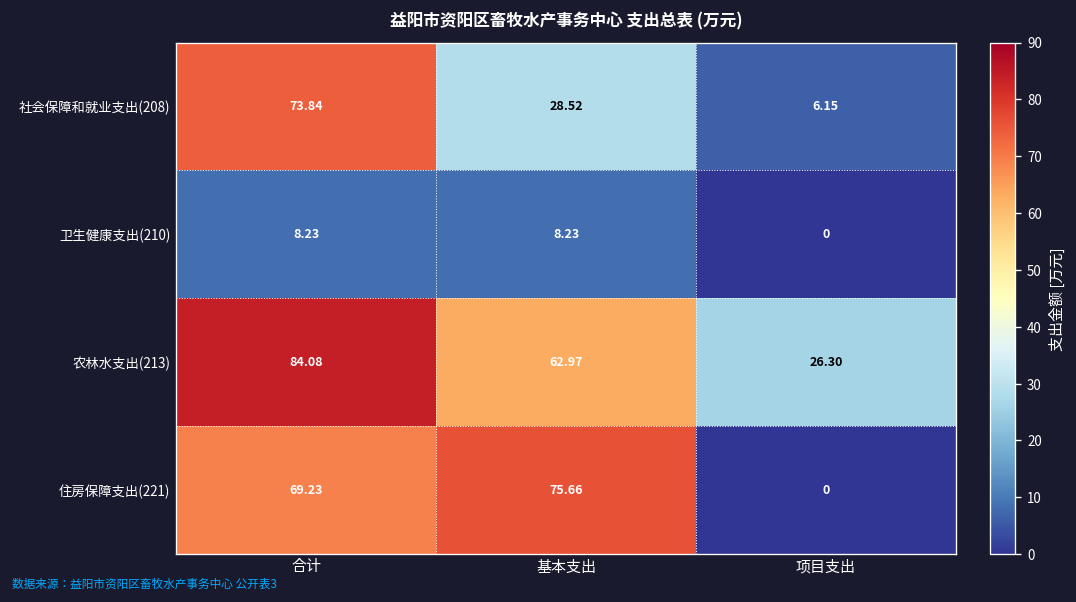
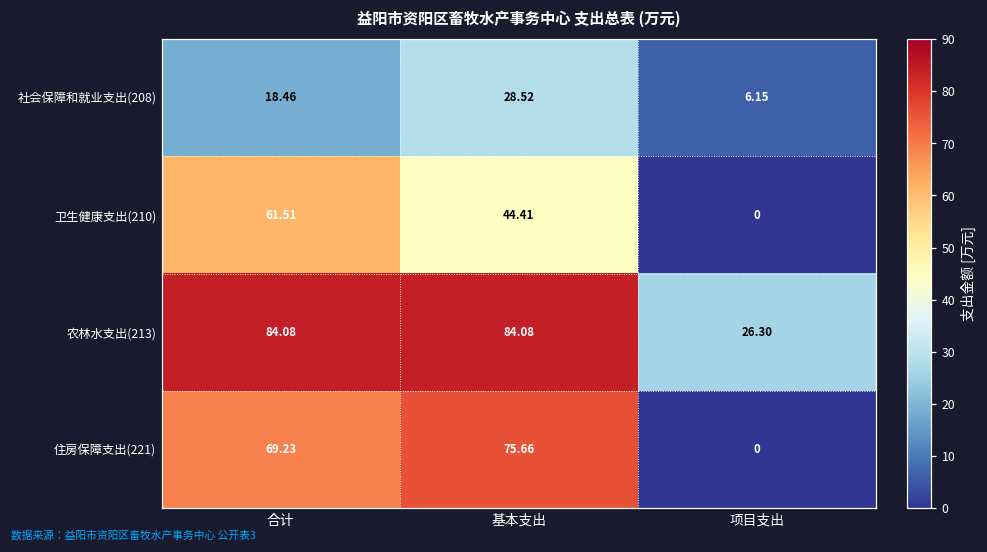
社会保障和就业支出(208), 合计: 73.84 -> 18.46
卫生健康支出(210), 合计: 8.23 -> 61.51
卫生健康支出(210), 基本支出: 8.23 -> 44.41
农林水支出(213), 基本支出: 62.97 -> 84.08
